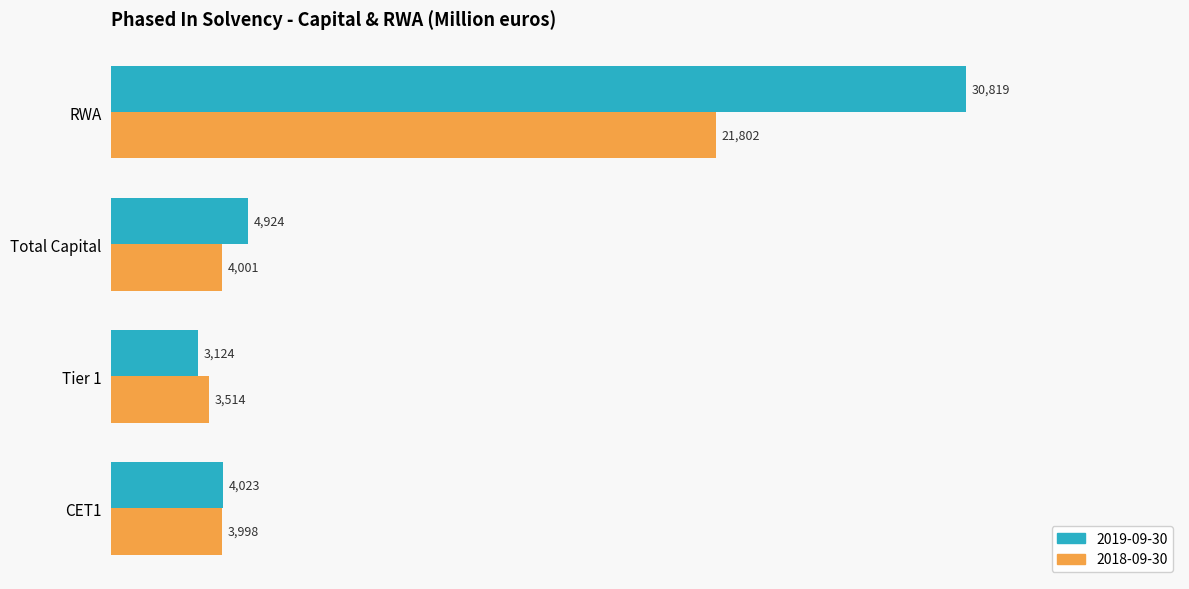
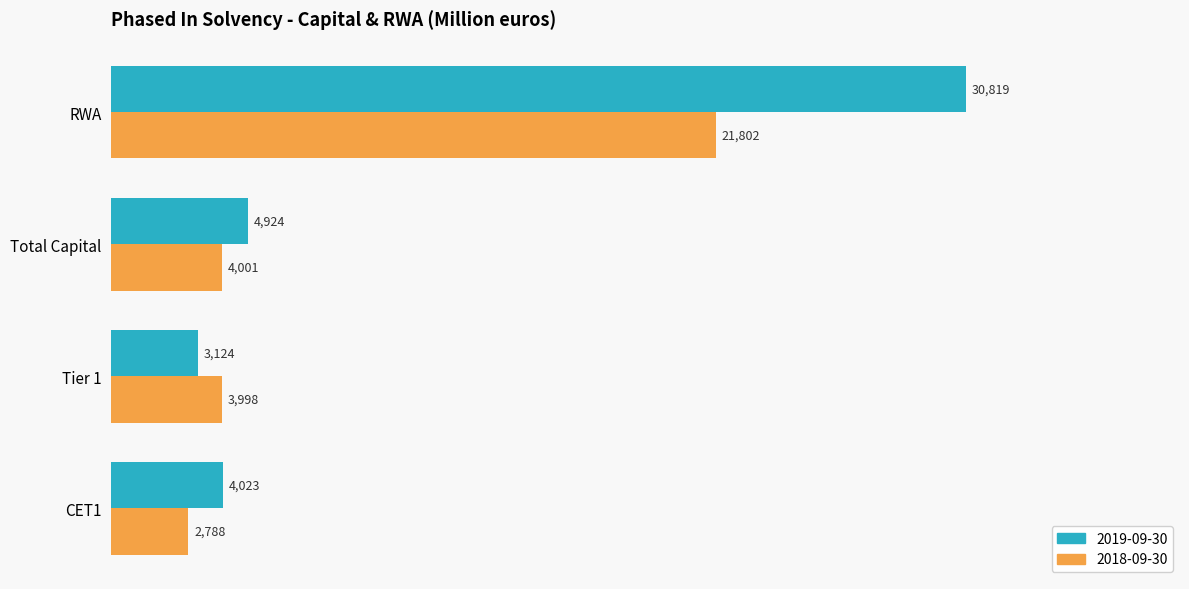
2018-09-30, Tier 1: 3,514 -> 3,998
2018-09-30, CET1: 3,998 -> 2,788
